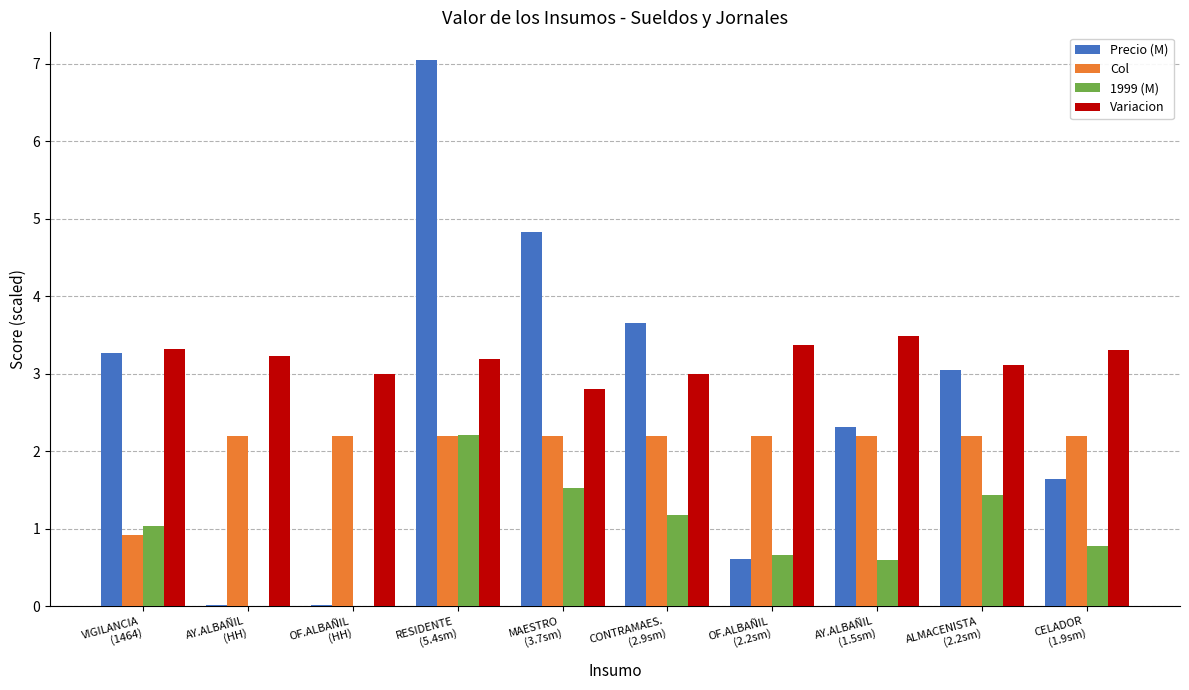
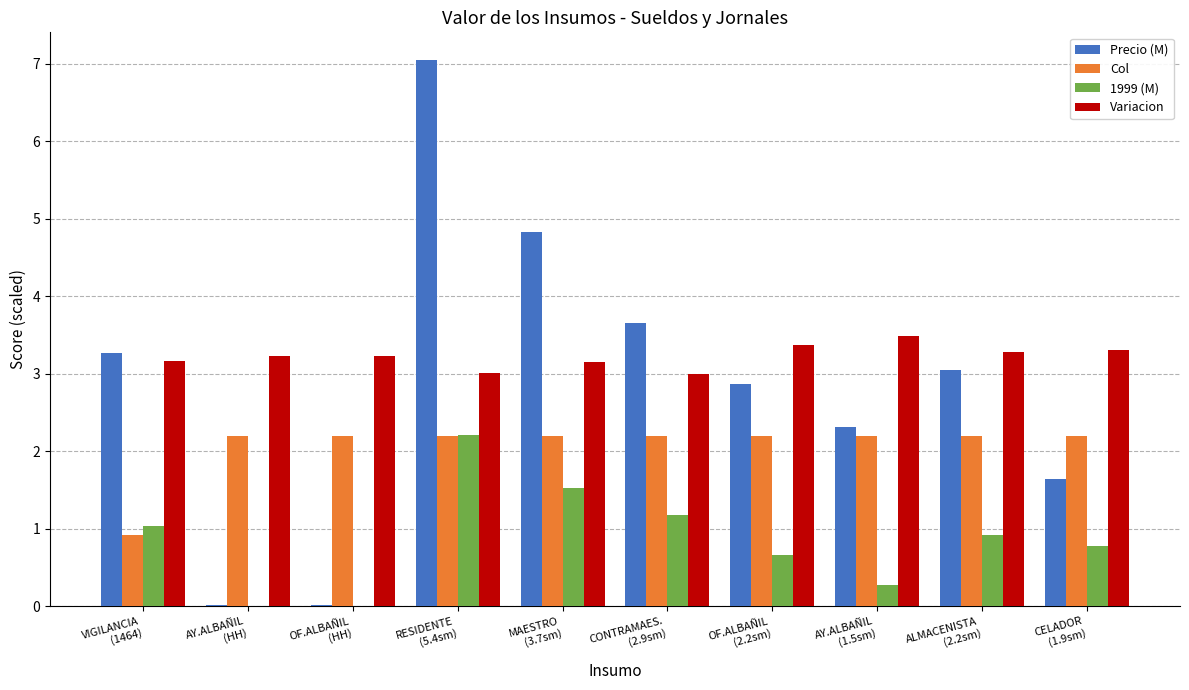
Variacion, VIGILANCIA (1464): 3.3 -> 3.2
Variacion, OF.ALBAÑIL (HH): 3.0 -> 3.2
Variacion, RESIDENTE (5.4sm): 3.2 -> 3.0
Variacion, MAESTRO (3.7sm): 2.8 -> 3.2
Precio (M), OF.ALBAÑIL (2.2sm): 0.6 -> 2.9
1999 (M), AY.ALBAÑIL (1.5sm): 0.6 -> 0.3
1999 (M), ALMACENISTA (2.2sm): 1.4 -> 0.9
Variacion, ALMACENISTA (2.2sm): 3.1 -> 3.3
